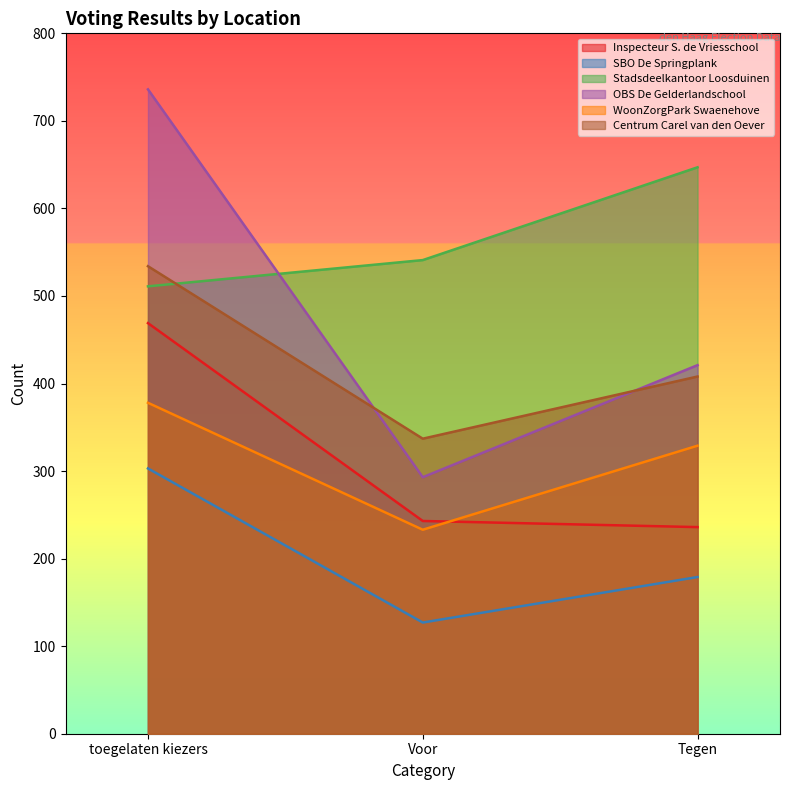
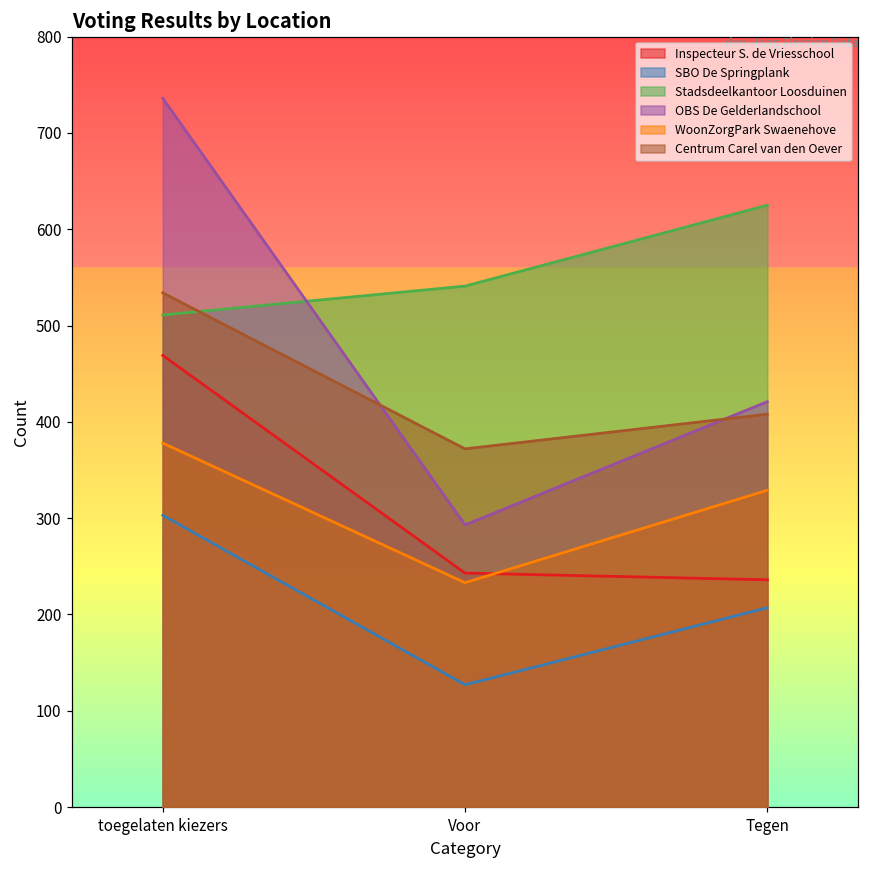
Centrum Carel van den Oever, Voor: 340 -> 370
SBO De Springplank, Tegen: 180 -> 210
Stadsdeelkantoor Loosduinen, Tegen: 650 -> 630
